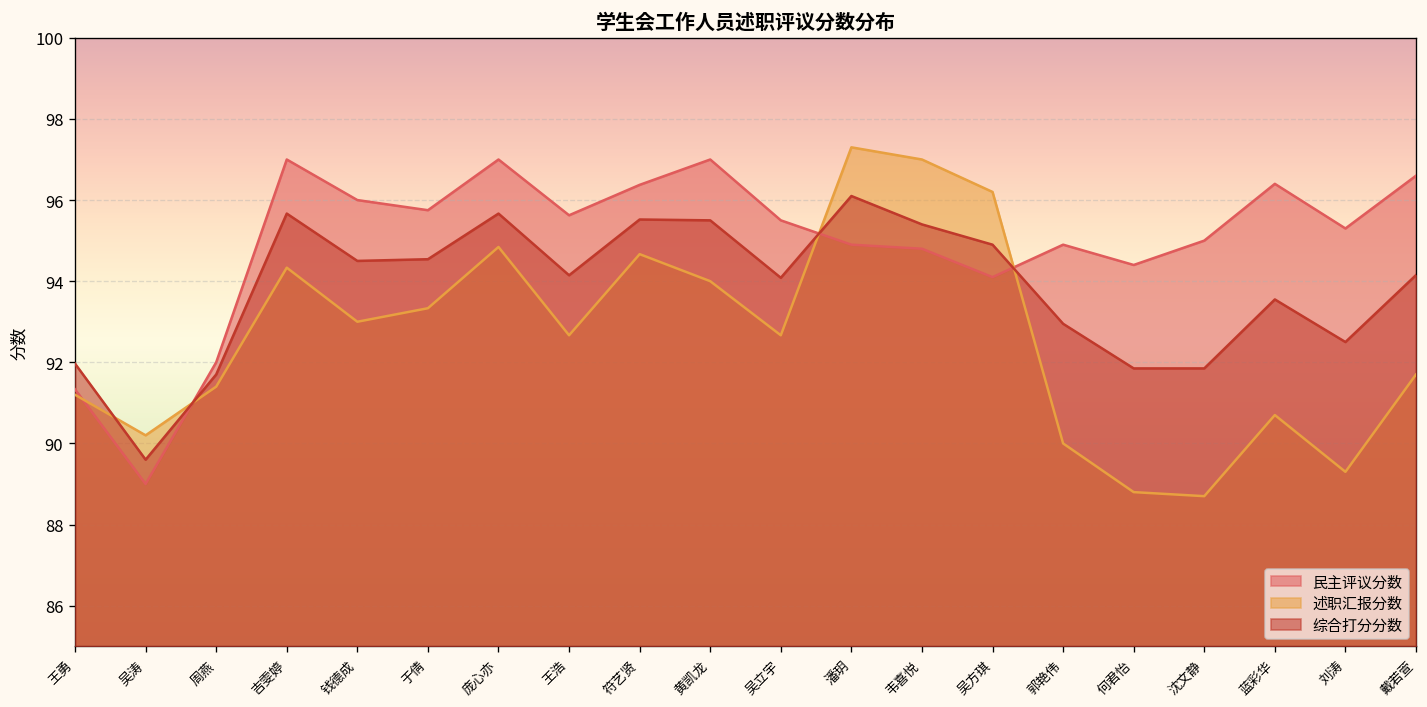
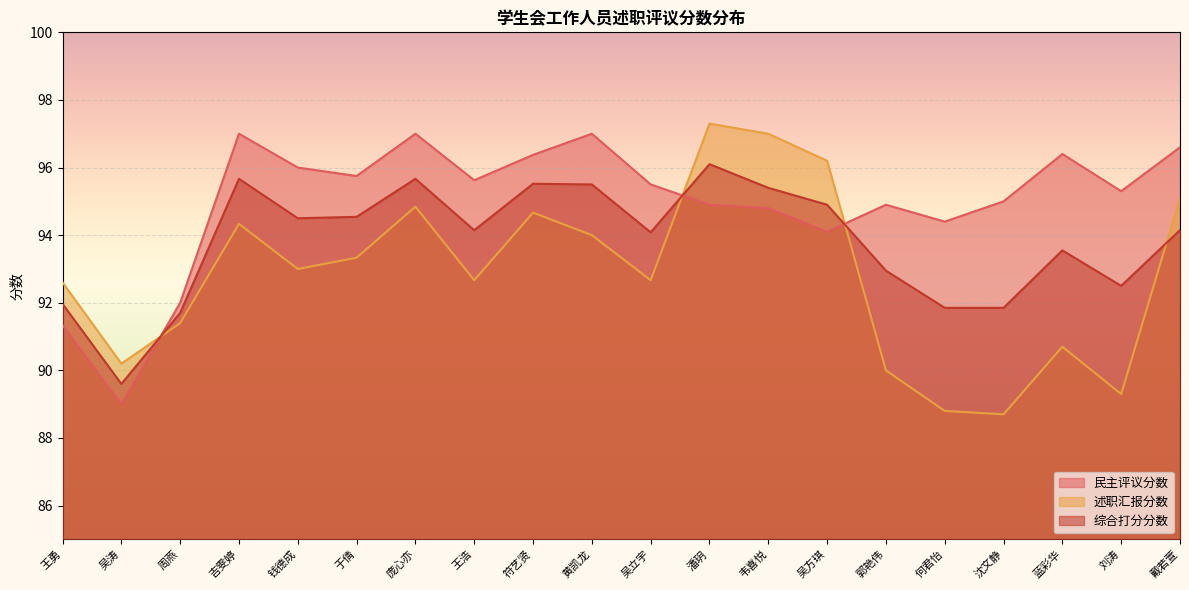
述职汇报分数, 王勇: 91.2 -> 92.6
述职汇报分数, 戴若萱: 91.7 -> 95.1
